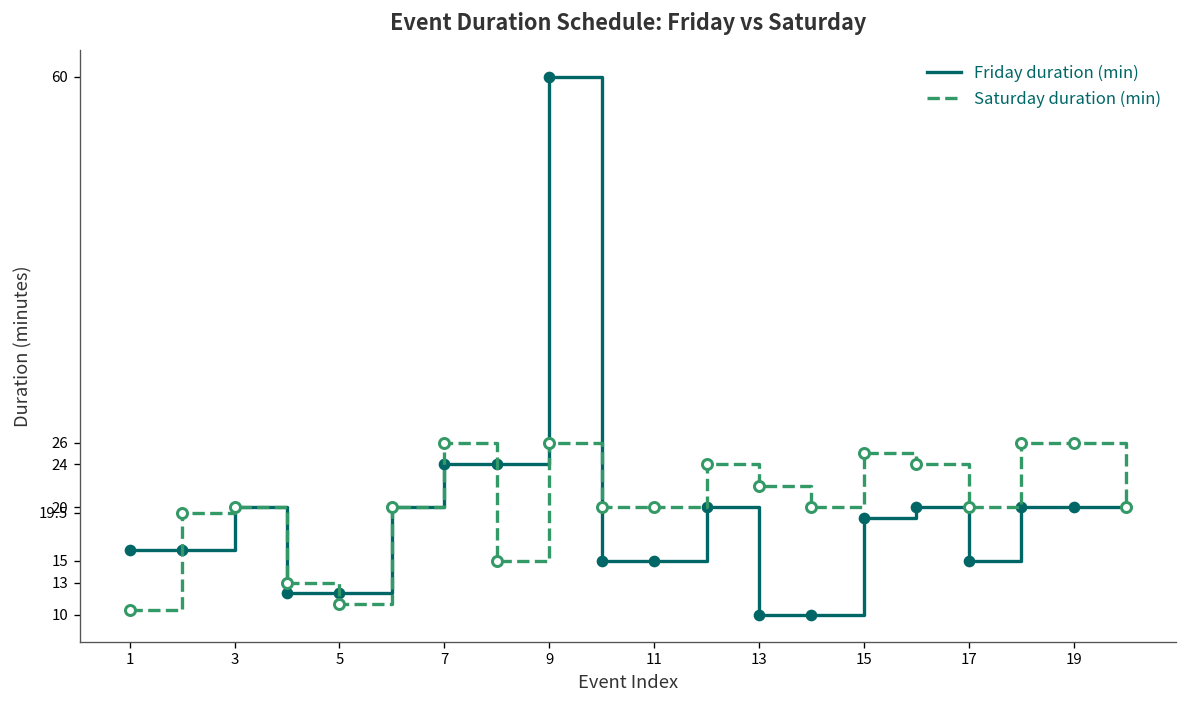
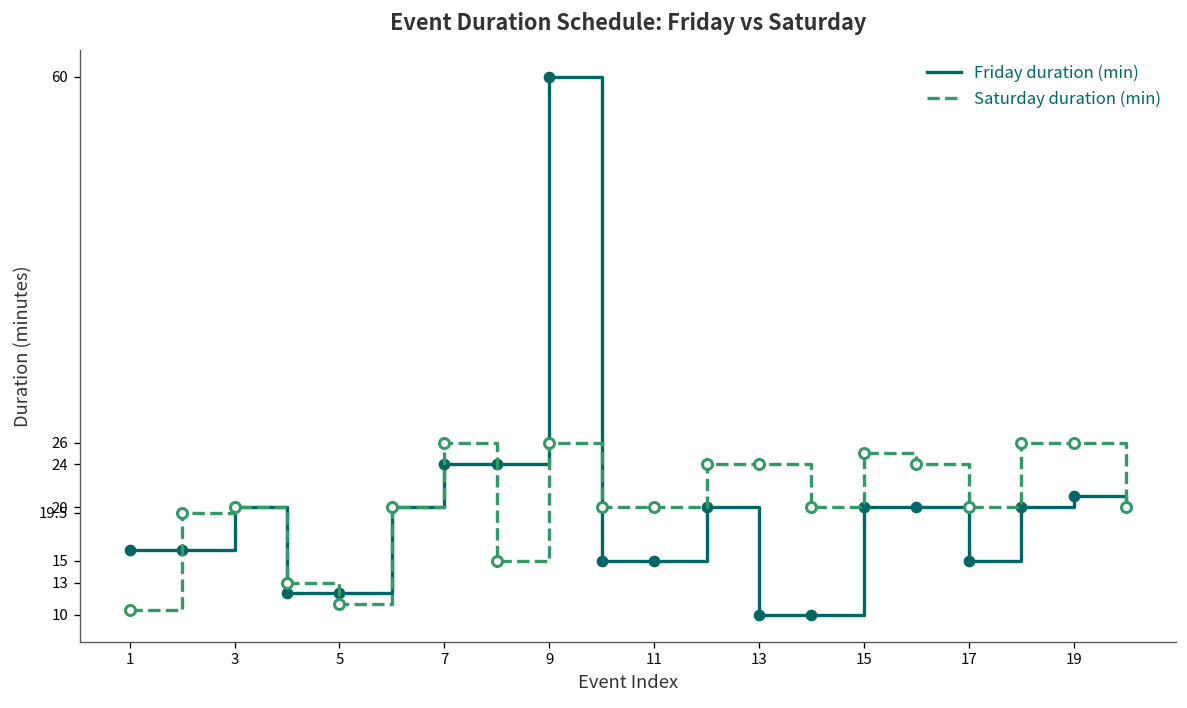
Saturday duration (min), 13: 22 -> 24
Friday duration (min), 15: 19 -> 20
Friday duration (min), 19: 20 -> 21
